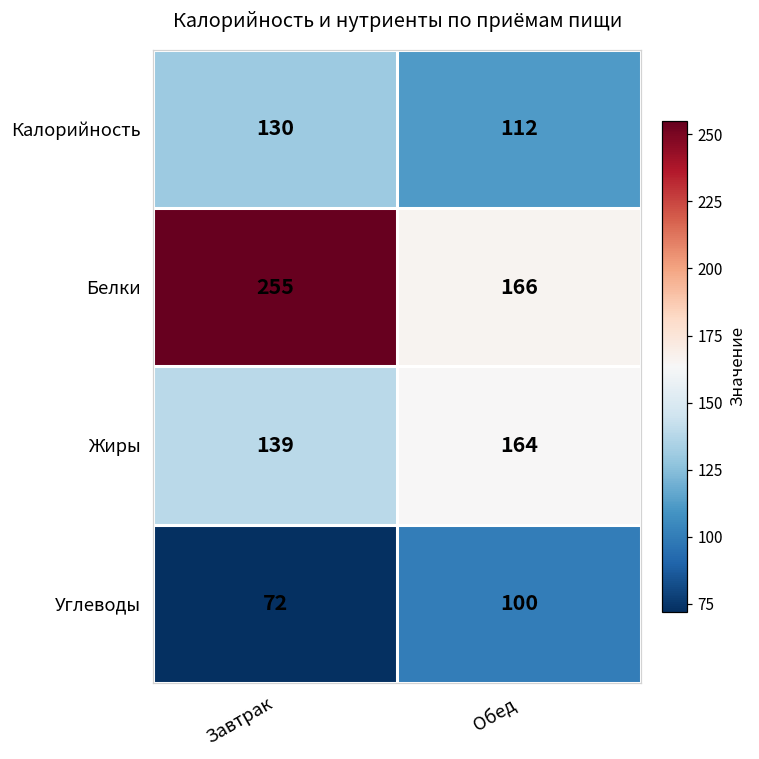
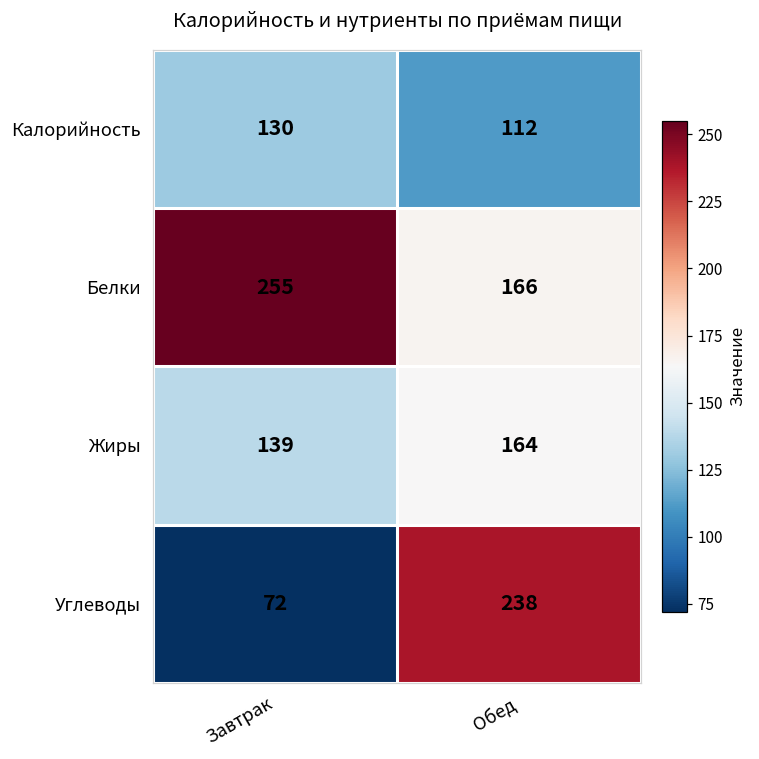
Углеводы, Обед: 100 -> 238
